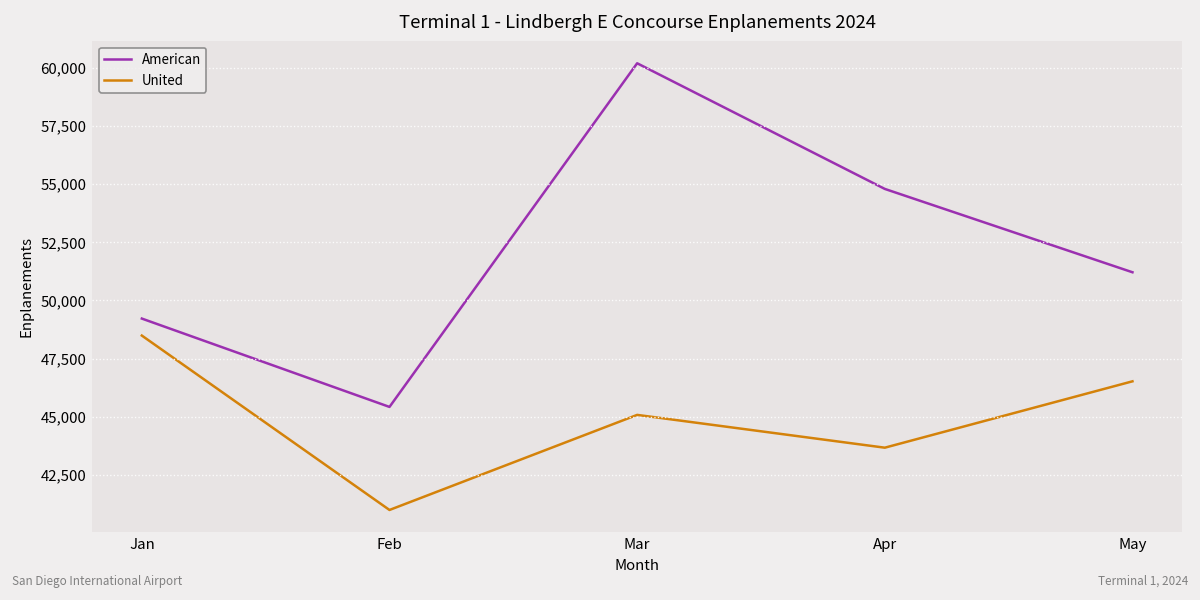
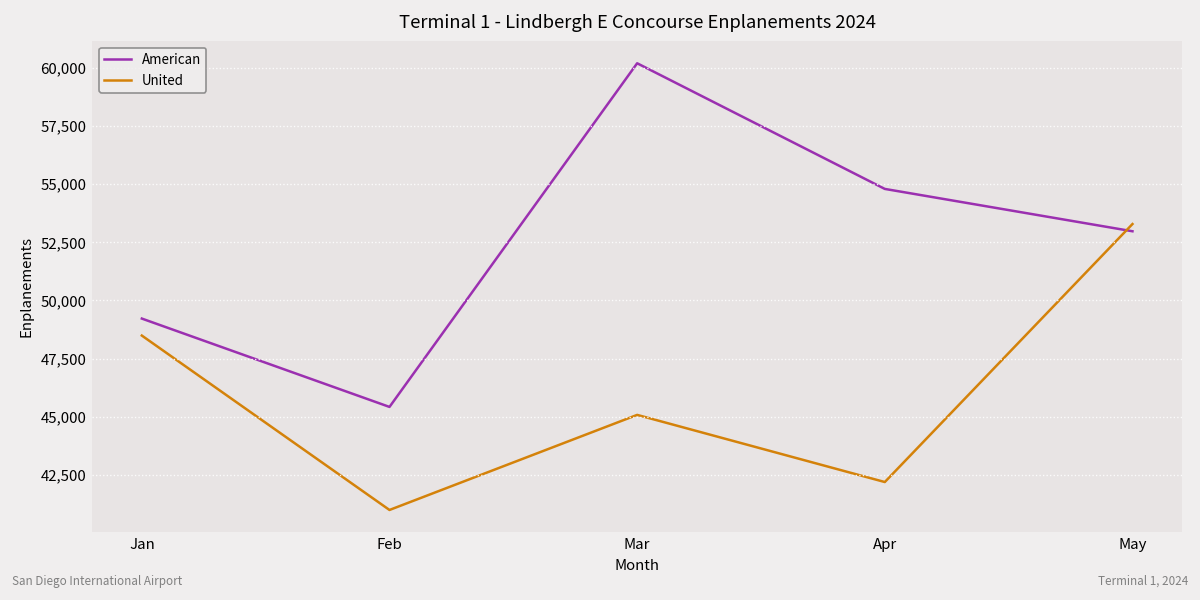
United, Apr: 43,700 -> 42,200
American, May: 51,200 -> 53,000
United, May: 46,500 -> 53,300
